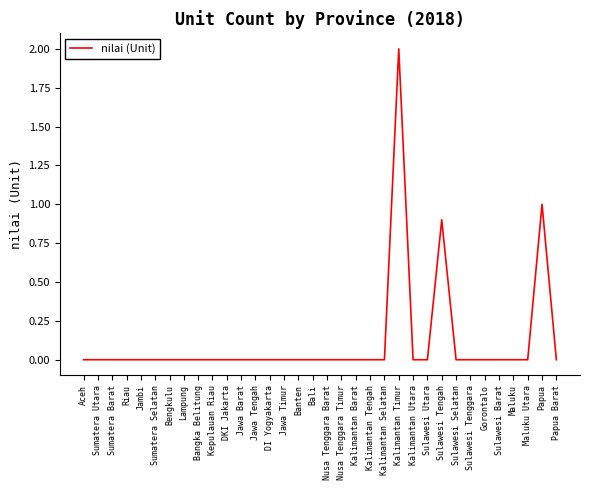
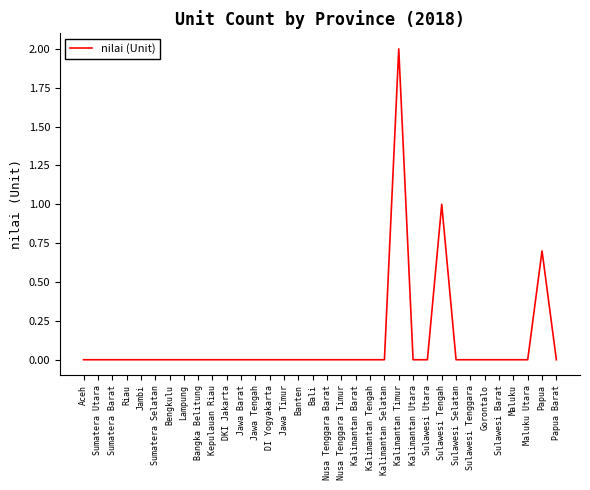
Sulawesi Tengah: 0.9 -> 1.0
Papua: 1.0 -> 0.7
